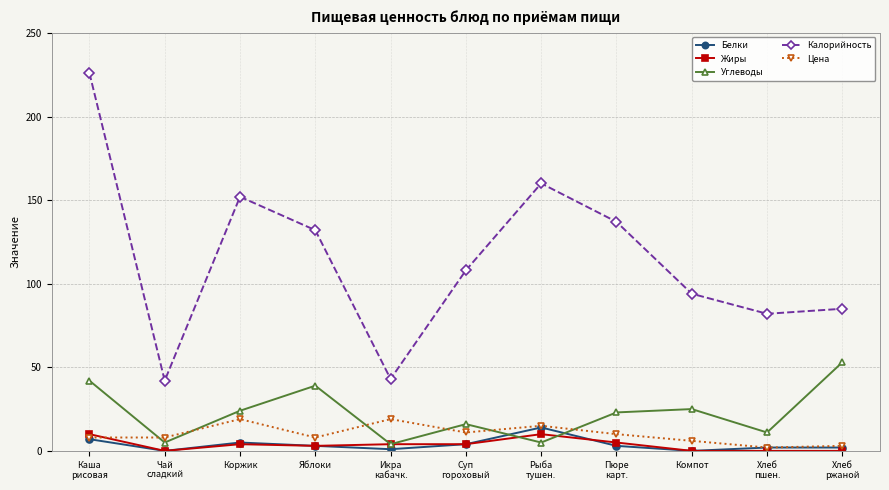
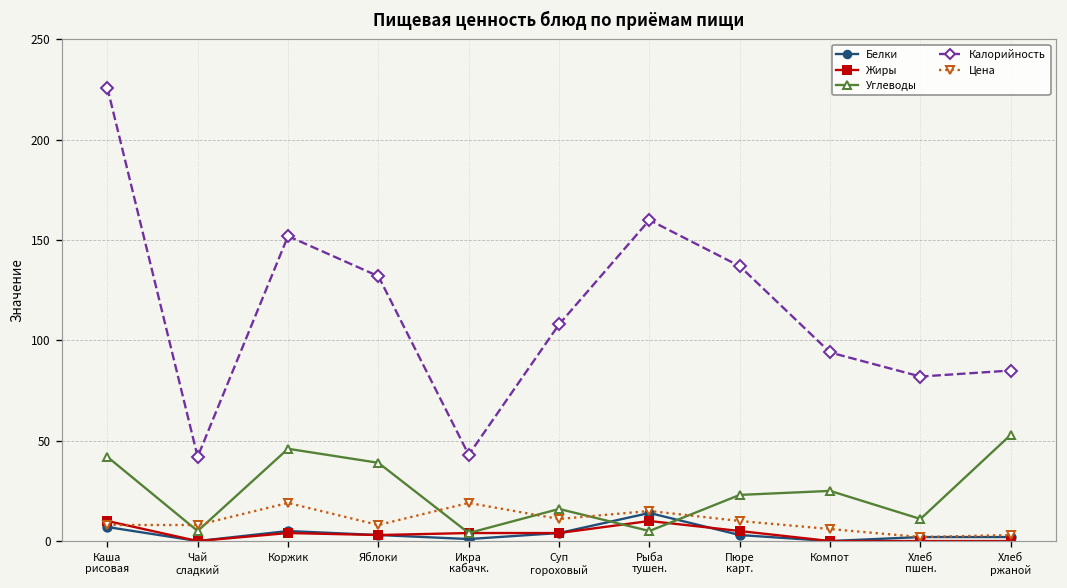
Углеводы, Коржик: 24 -> 46
